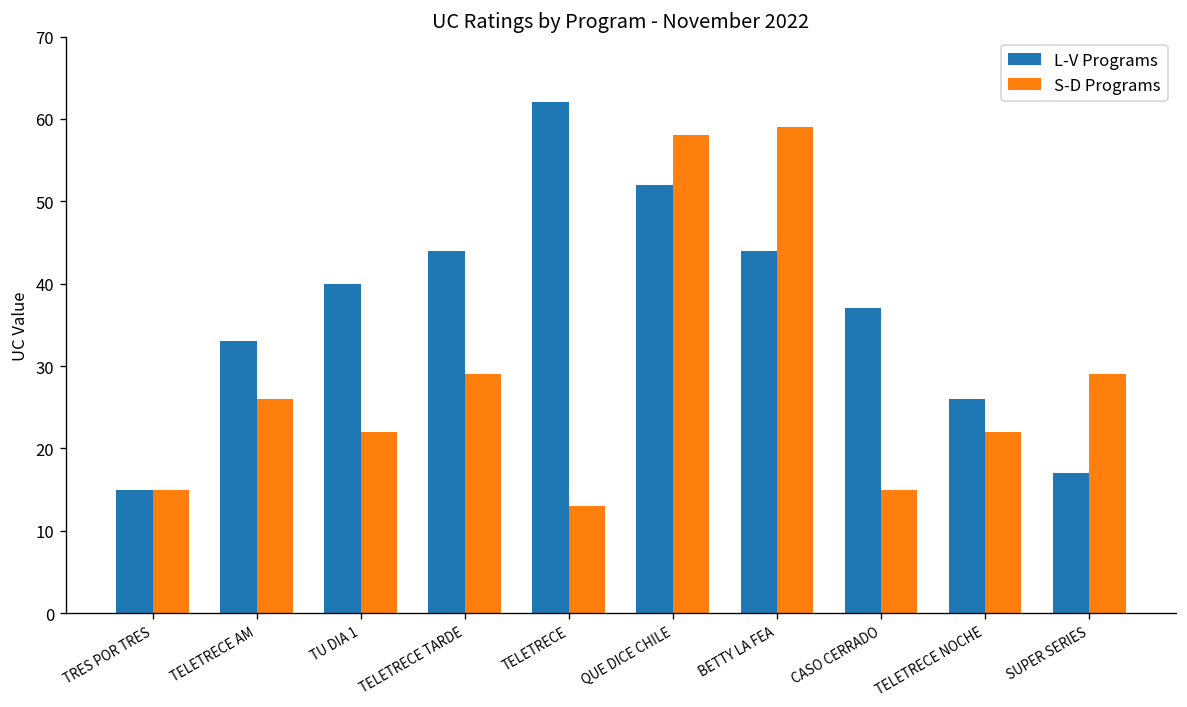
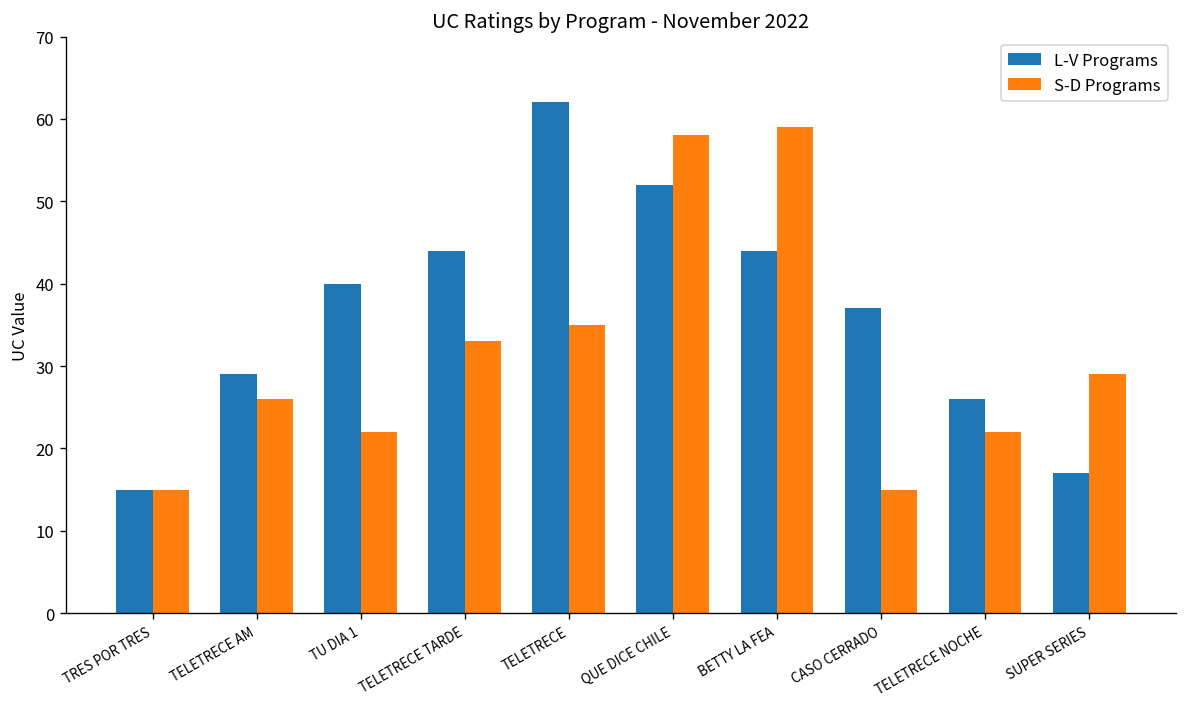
L-V Programs, TELETRECE AM: 33 -> 29
S-D Programs, TELETRECE TARDE: 29 -> 33
S-D Programs, TELETRECE: 13 -> 35
